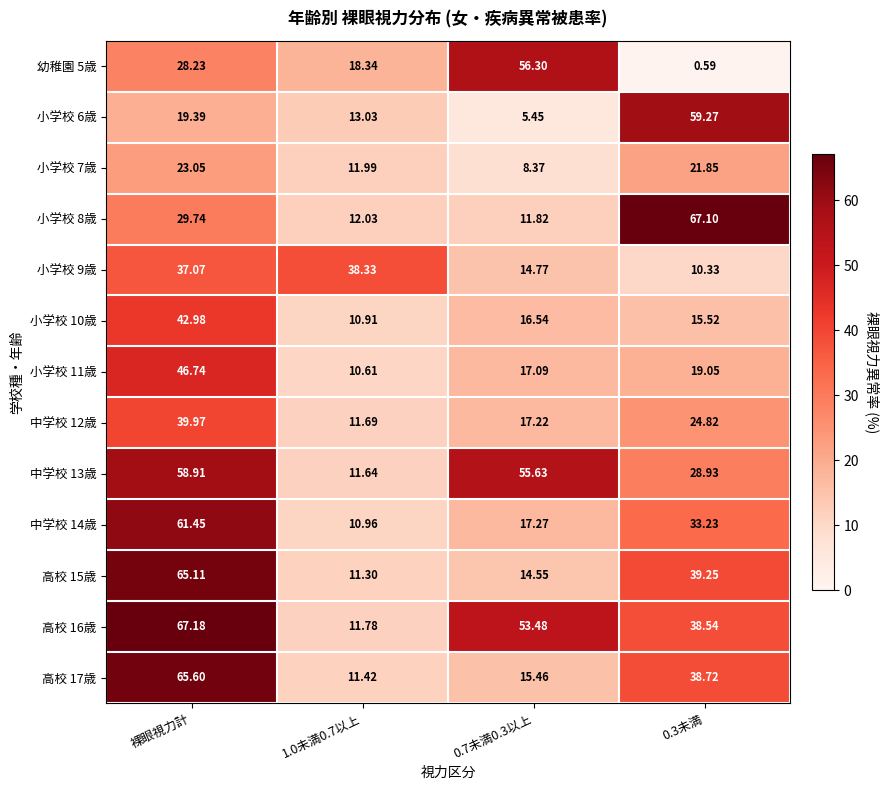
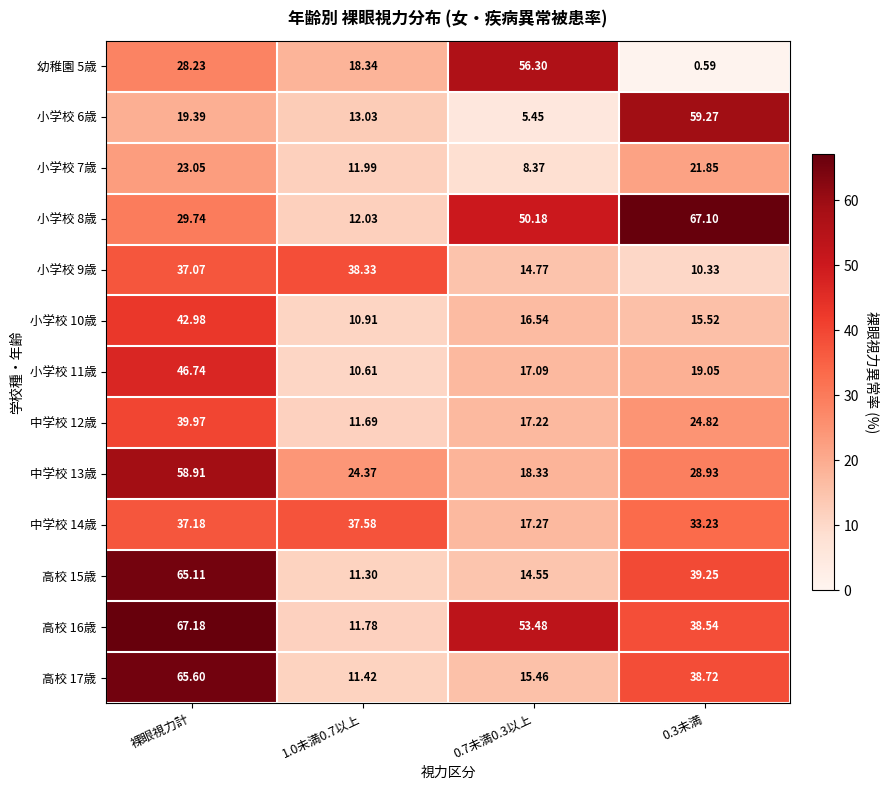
小学校 8歳, 0.7未満0.3以上: 11.82 -> 50.18
中学校 13歳, 1.0未満0.7以上: 11.64 -> 24.37
中学校 13歳, 0.7未満0.3以上: 55.63 -> 18.33
中学校 14歳, 裸眼視力計: 61.45 -> 37.18
中学校 14歳, 1.0未満0.7以上: 10.96 -> 37.58
